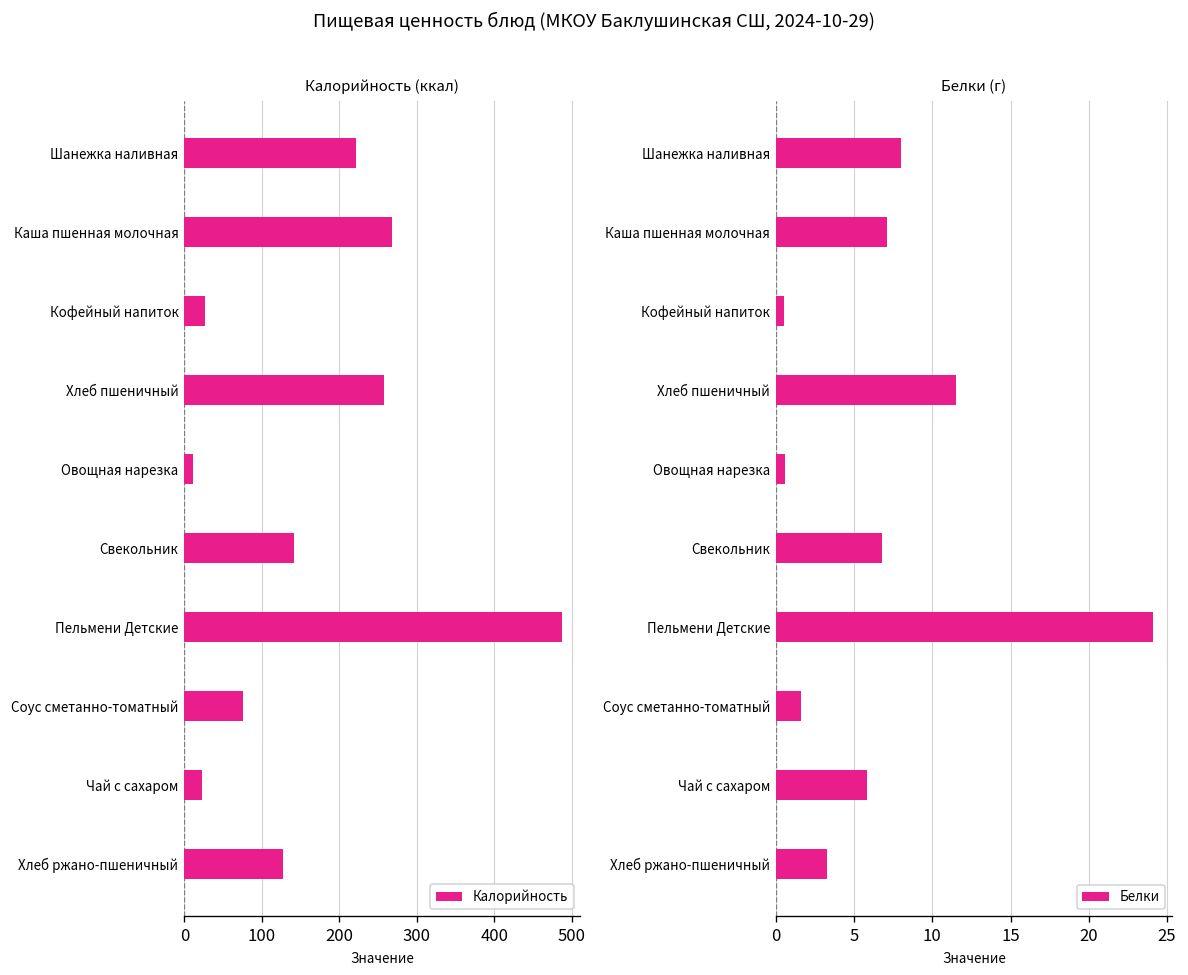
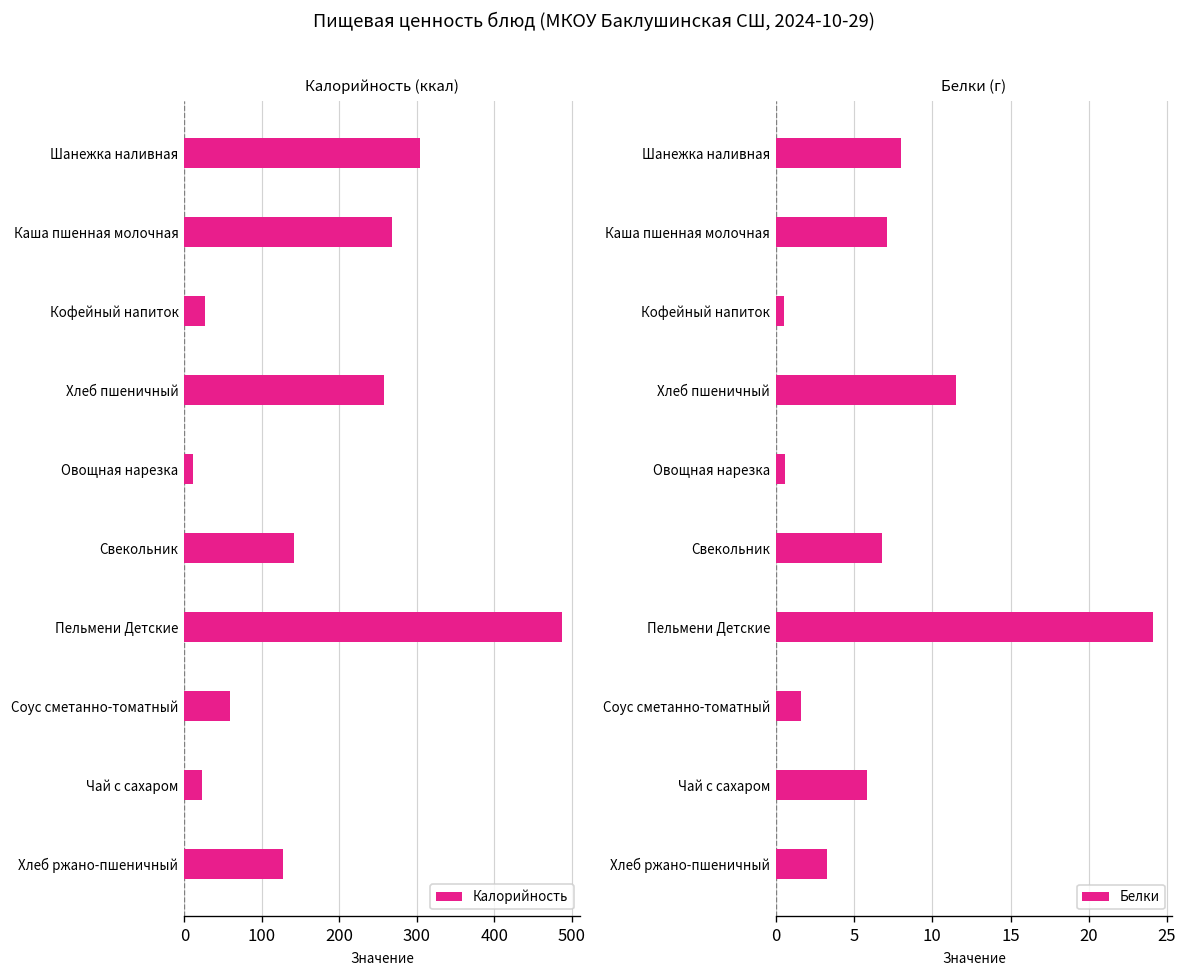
Калорийность (ккал), Шанежка наливная: 220 -> 300
Калорийность (ккал), Соус сметанно-томатный: 80 -> 60
